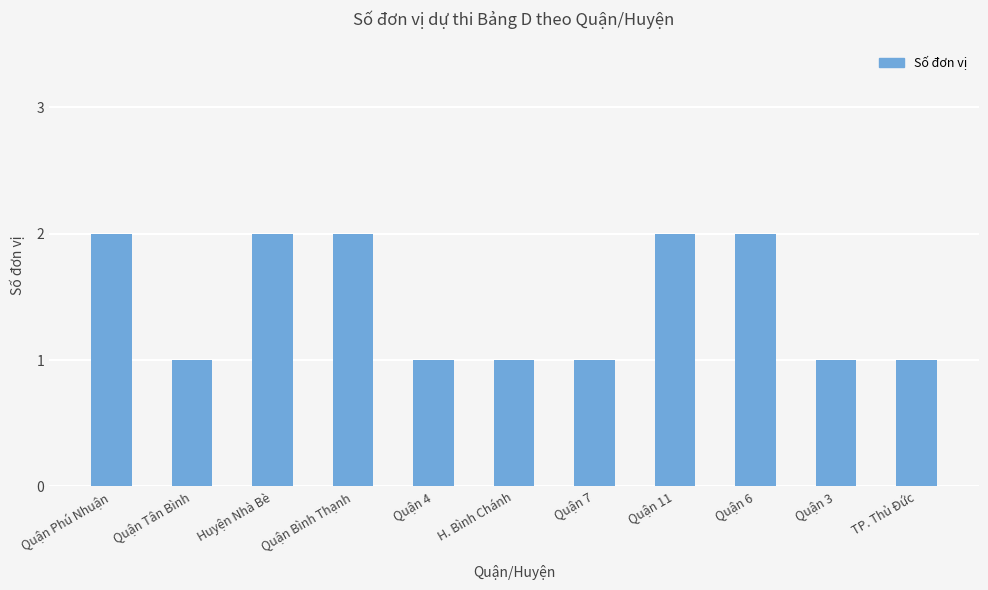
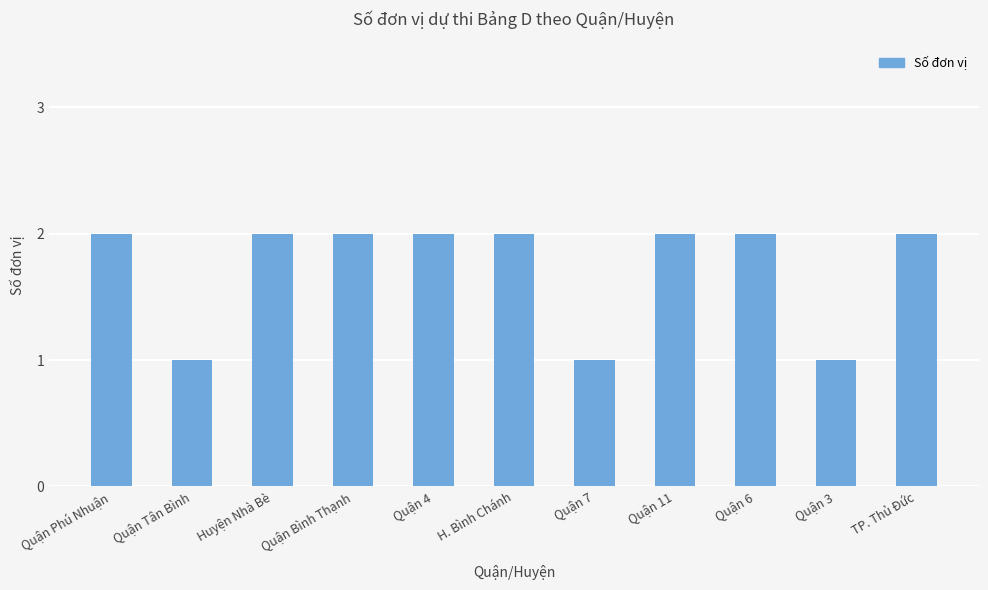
Quận 4: 1 -> 2
H. Bình Chánh: 1 -> 2
TP. Thủ Đức: 1 -> 2
